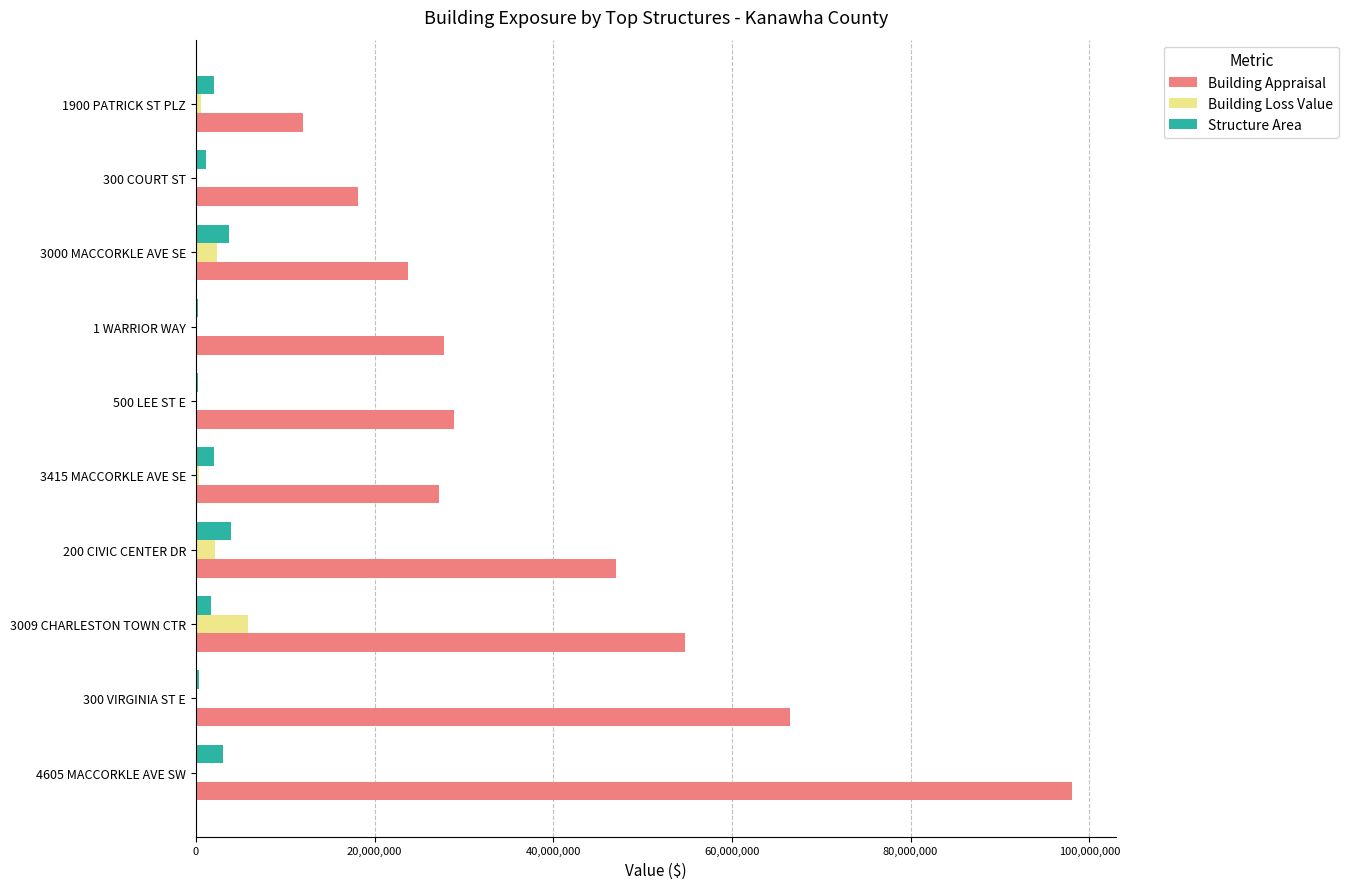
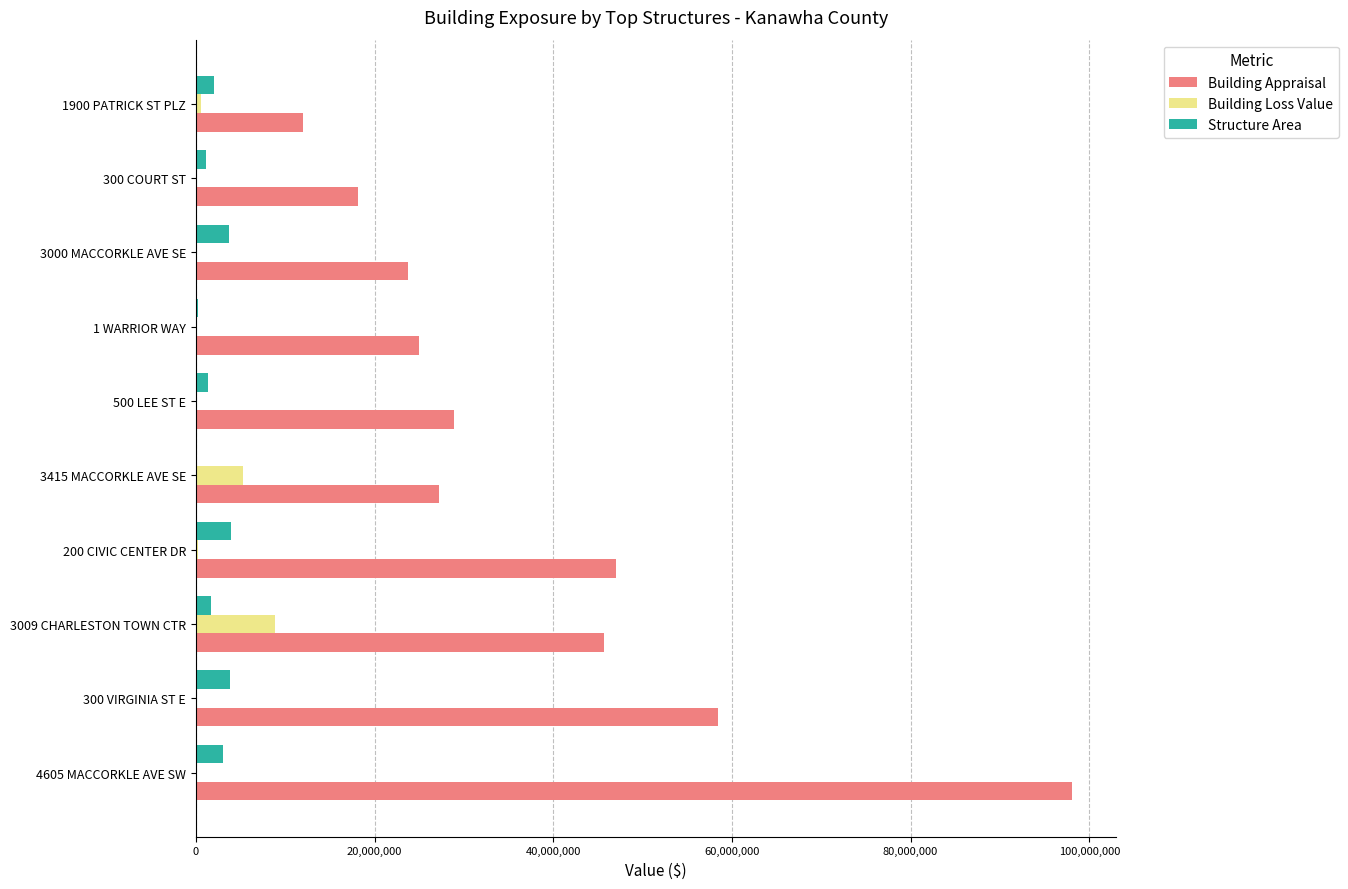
Building Loss Value, 3000 MACCORKLE AVE SE: 2,000,000 -> 0
Building Appraisal, 1 WARRIOR WAY: 28,000,000 -> 25,000,000
Structure Area, 500 LEE ST E: 0 -> 1,000,000
Structure Area, 3415 MACCORKLE AVE SE: 2,000,000 -> 0
Building Loss Value, 3415 MACCORKLE AVE SE: 0 -> 5,000,000
Building Loss Value, 200 CIVIC CENTER DR: 2,000,000 -> 0
Building Loss Value, 3009 CHARLESTON TOWN CTR: 6,000,000 -> 9,000,000
Building Appraisal, 3009 CHARLESTON TOWN CTR: 55,000,000 -> 46,000,000
Structure Area, 300 VIRGINIA ST E: 0 -> 4,000,000
Building Appraisal, 300 VIRGINIA ST E: 66,000,000 -> 58,000,000
